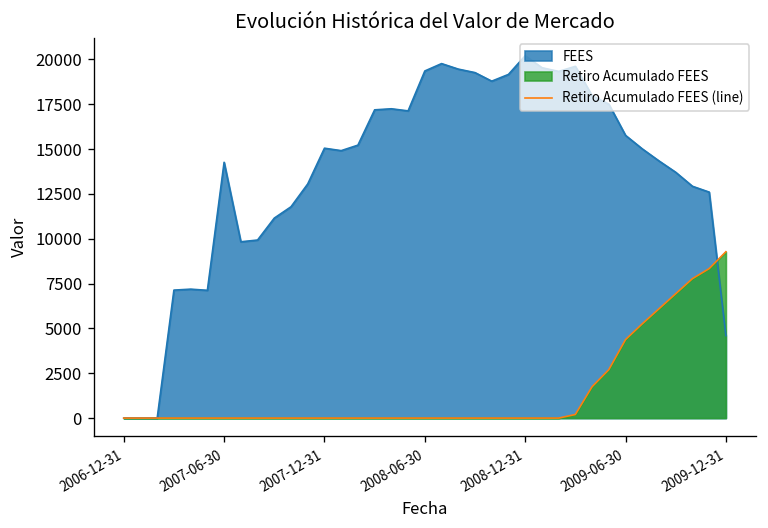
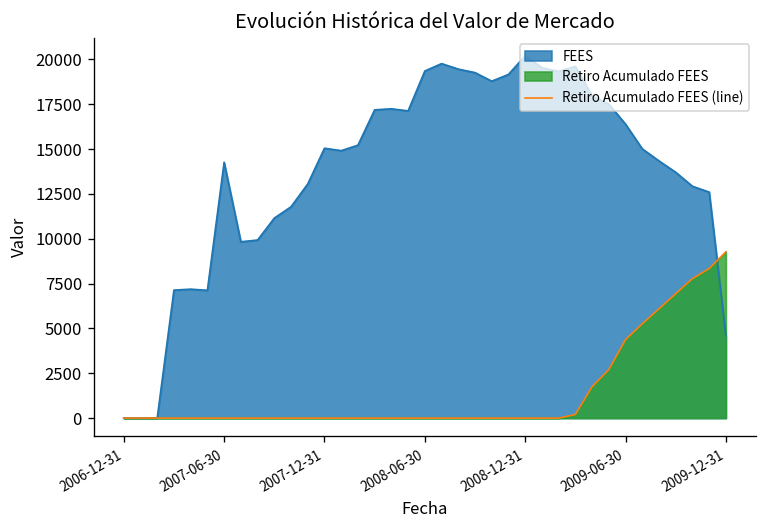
FEES, 2009-06-30: 15800 -> 16400
